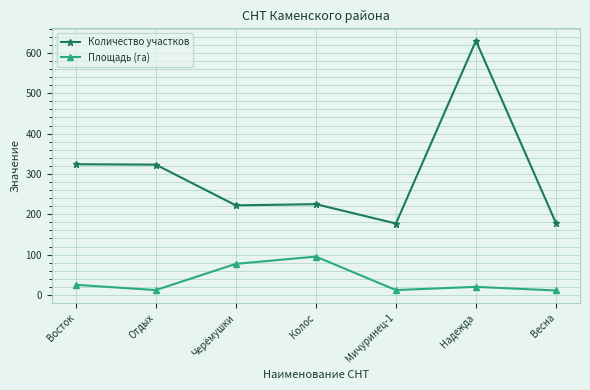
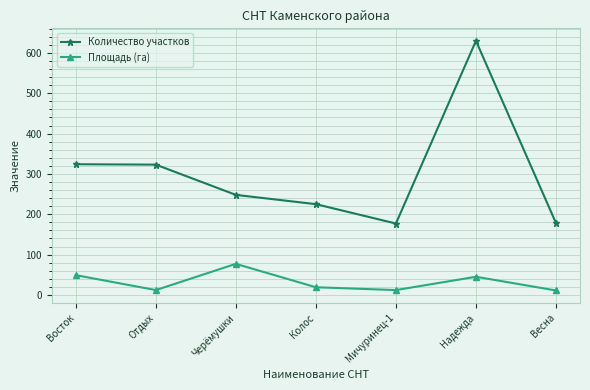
Площадь (га), Восток: 30 -> 50
Количество участков, Черёмушки: 220 -> 250
Площадь (га), Колос: 100 -> 20
Площадь (га), Надежда: 20 -> 50
